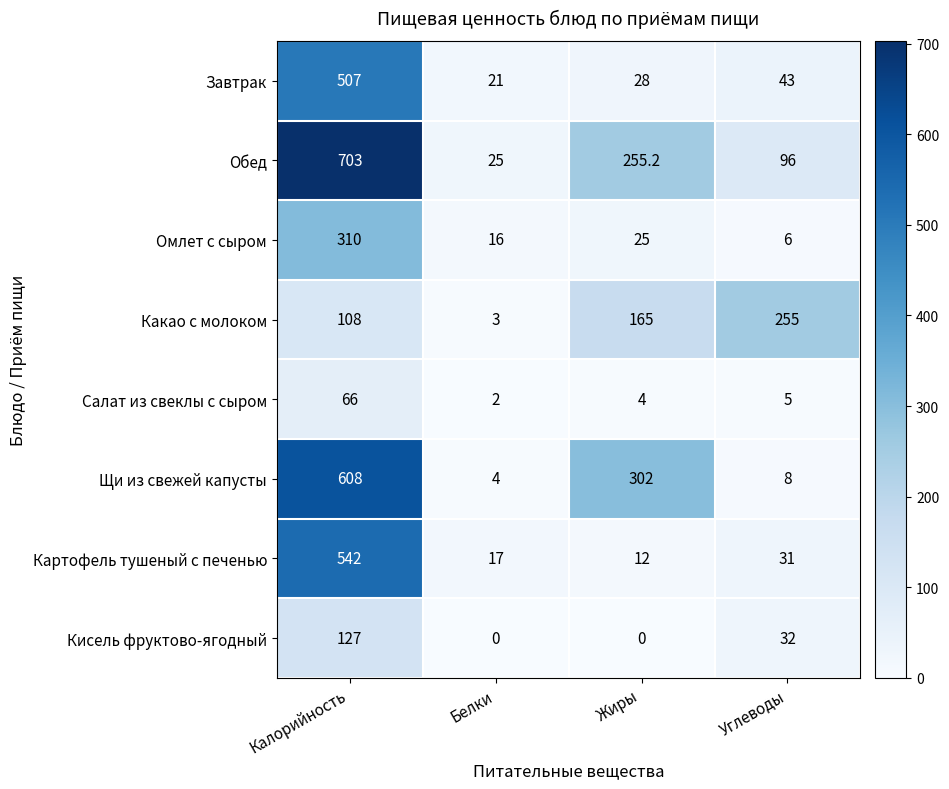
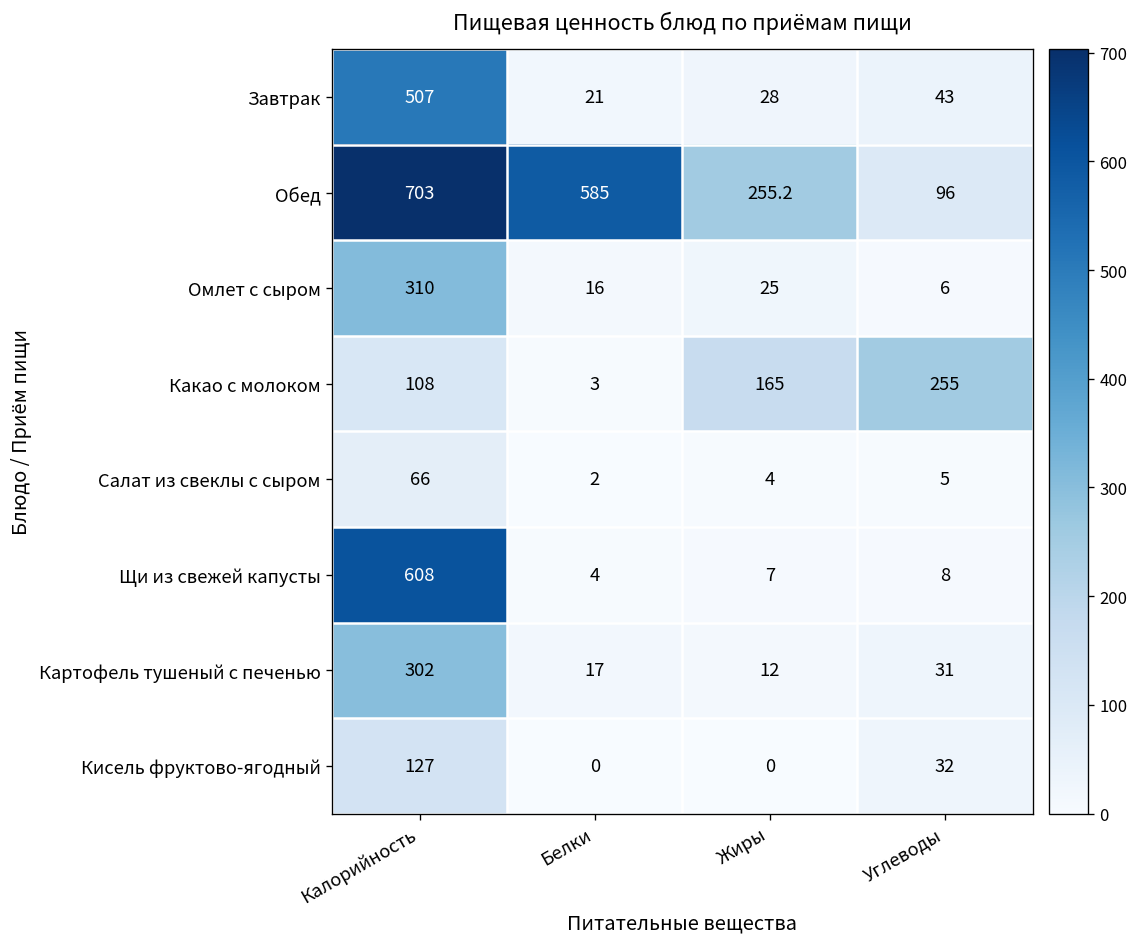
Обед, Белки: 25 -> 585
Щи из свежей капусты, Жиры: 302 -> 7
Картофель тушеный с печенью, Калорийность: 542 -> 302
